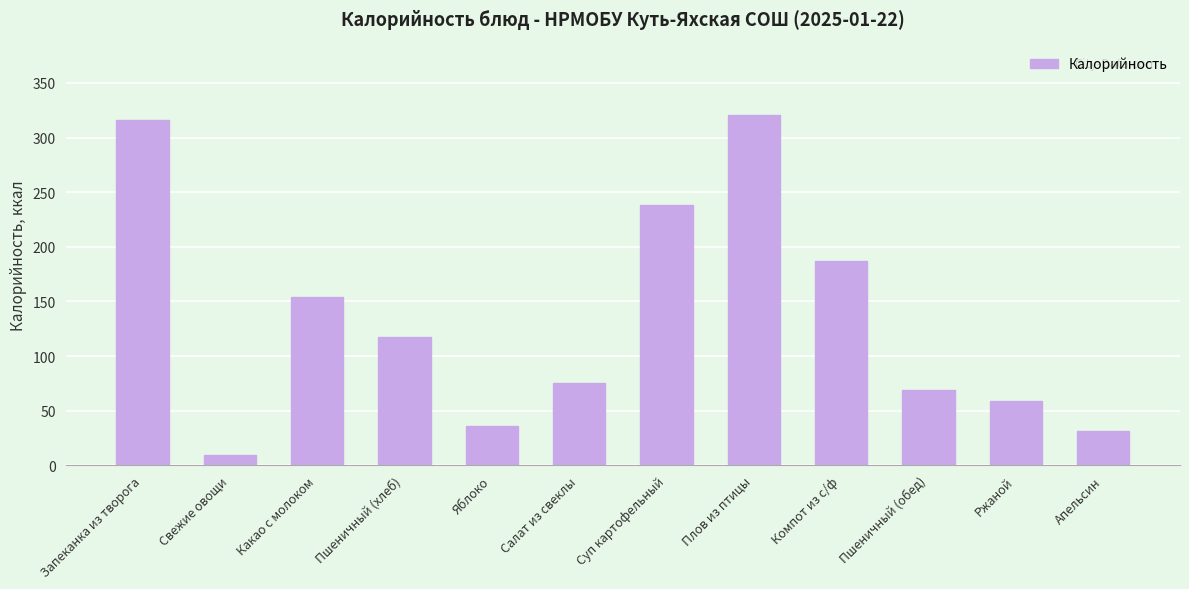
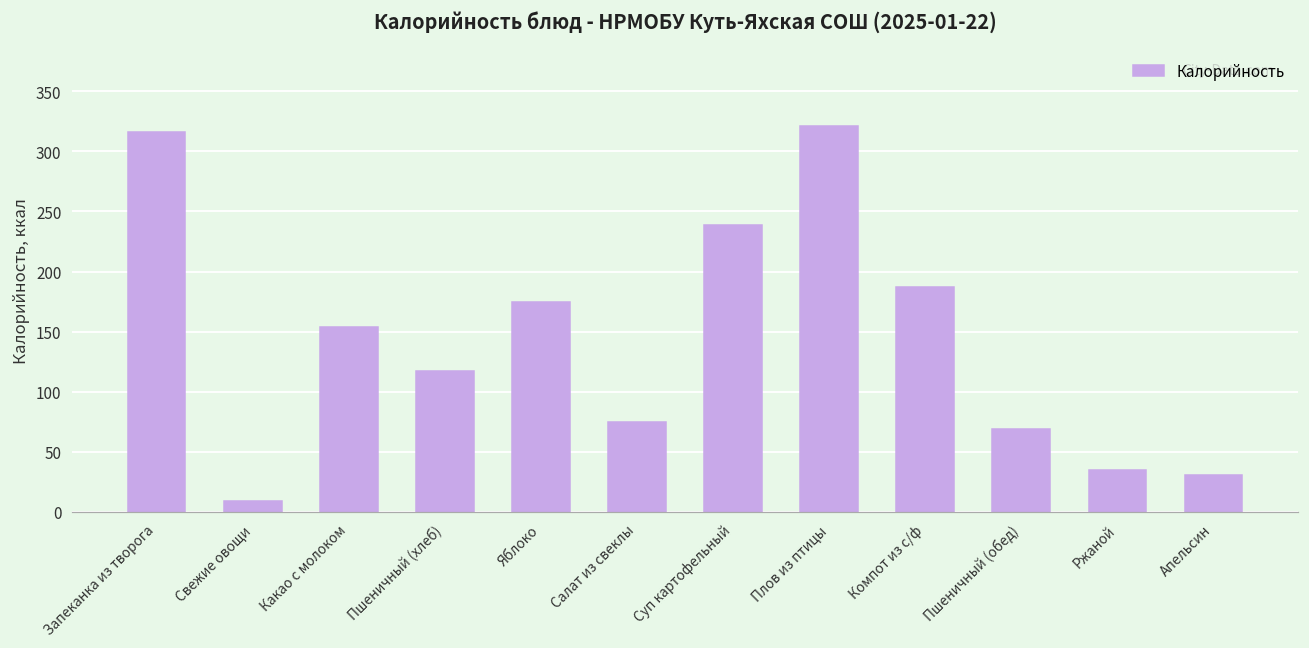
Яблоко: 36 -> 175
Ржаной: 59 -> 35
